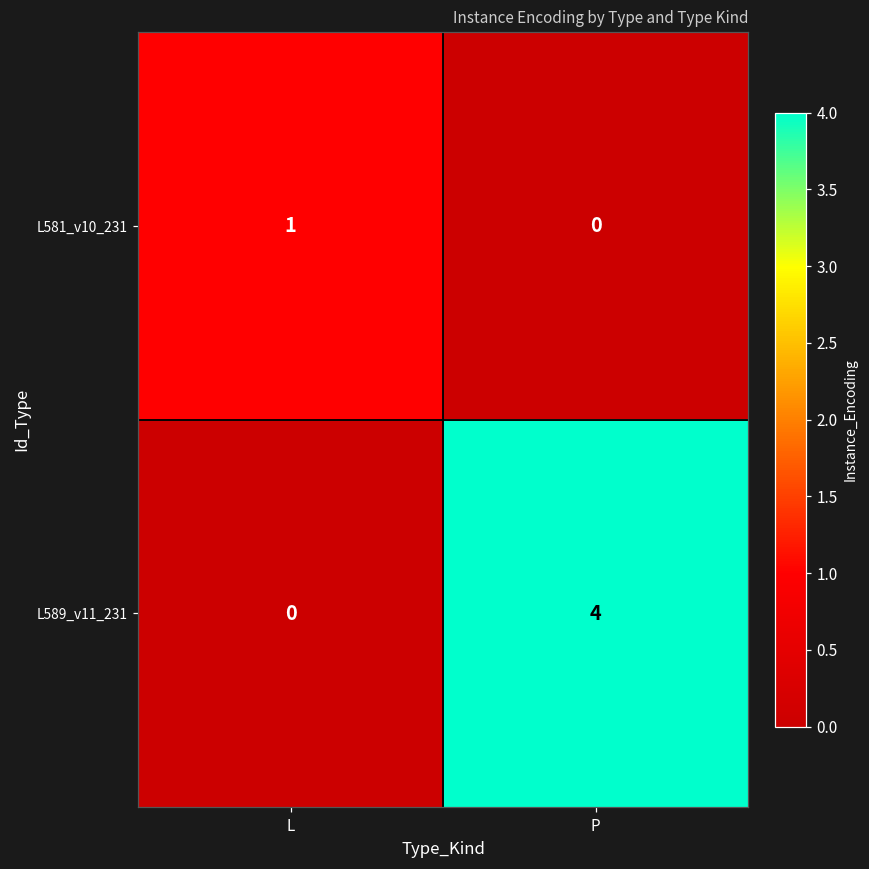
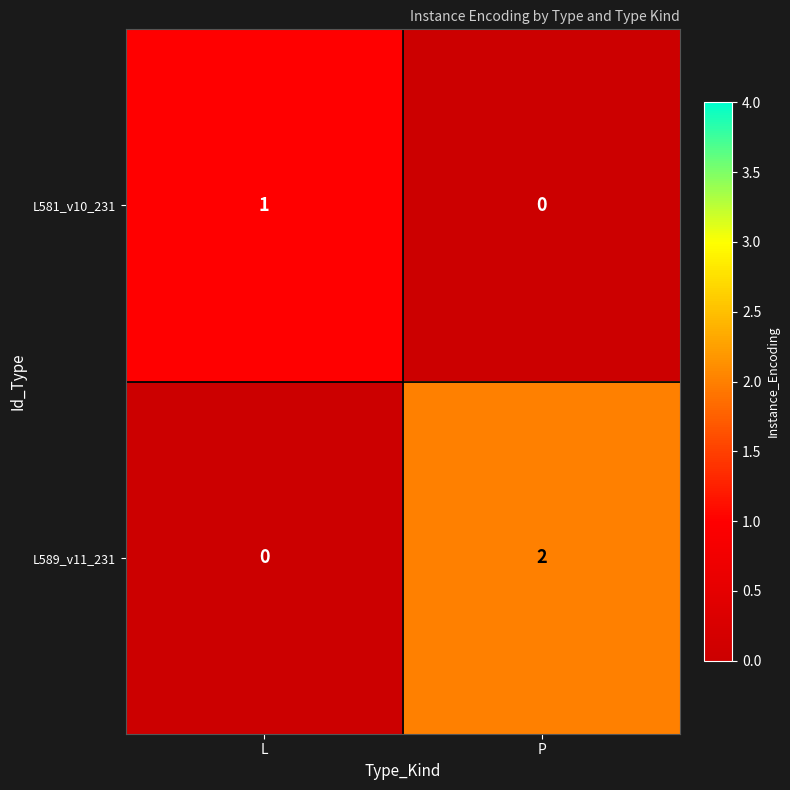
L589_v11_231, P: 4 -> 2
